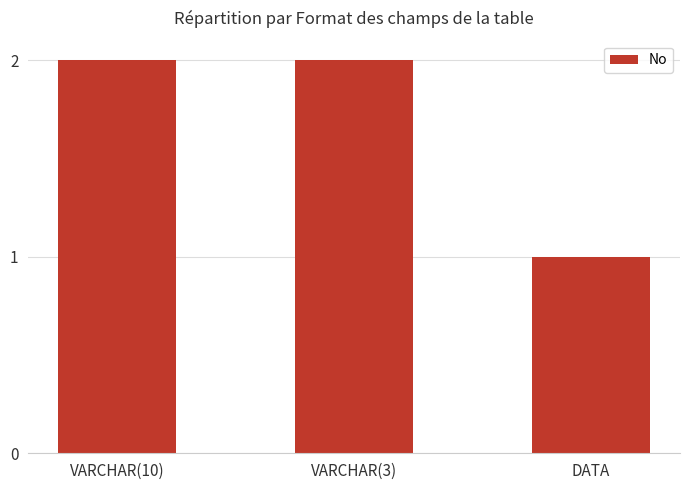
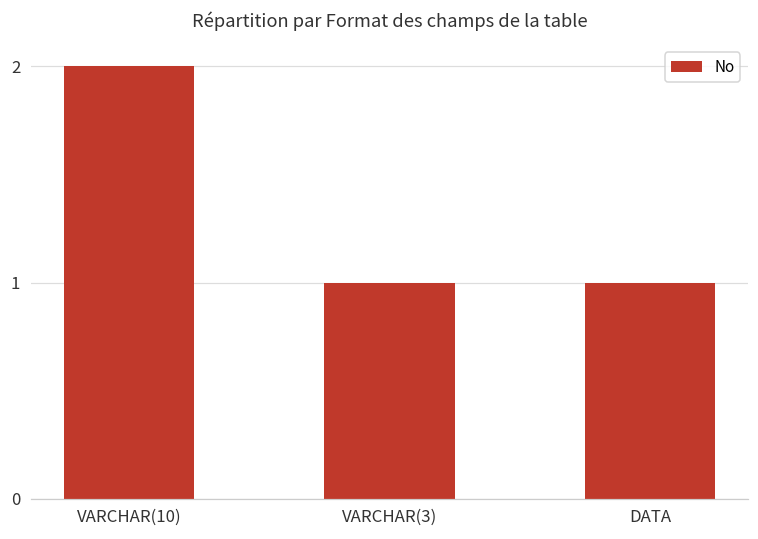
VARCHAR(3): 2 -> 1
